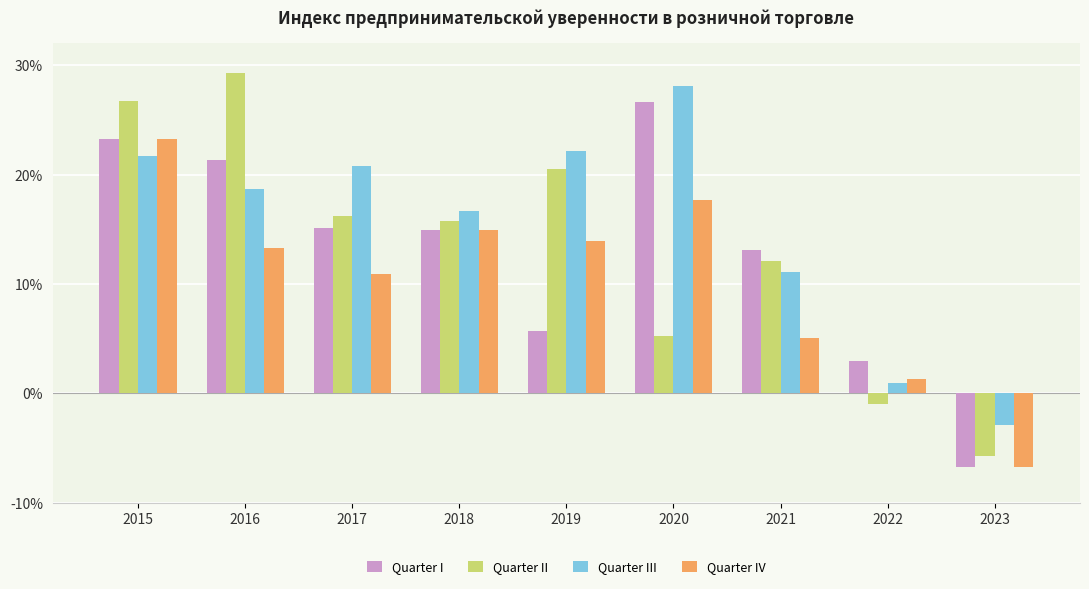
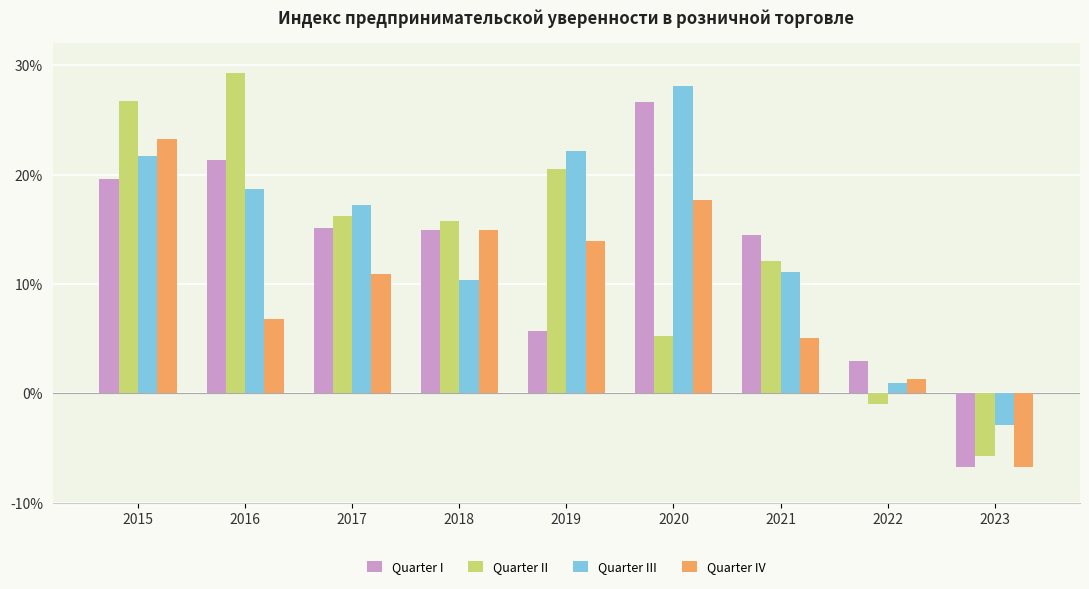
Quarter I, 2015: 23.3% -> 19.6%
Quarter IV, 2016: 13.3% -> 6.8%
Quarter III, 2017: 20.8% -> 17.2%
Quarter III, 2018: 16.7% -> 10.4%
Quarter I, 2021: 13.1% -> 14.5%
